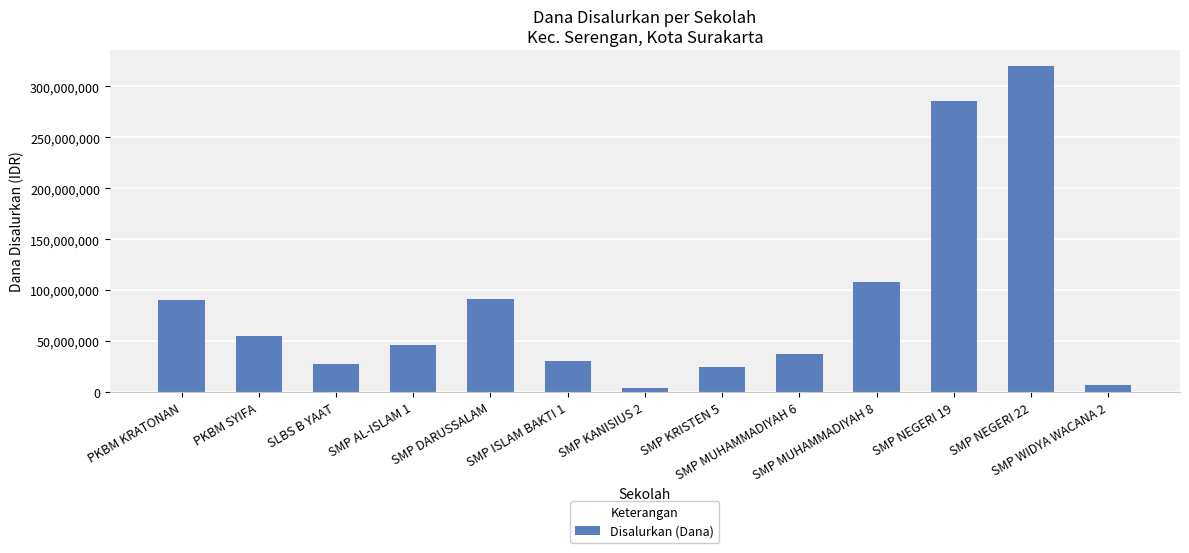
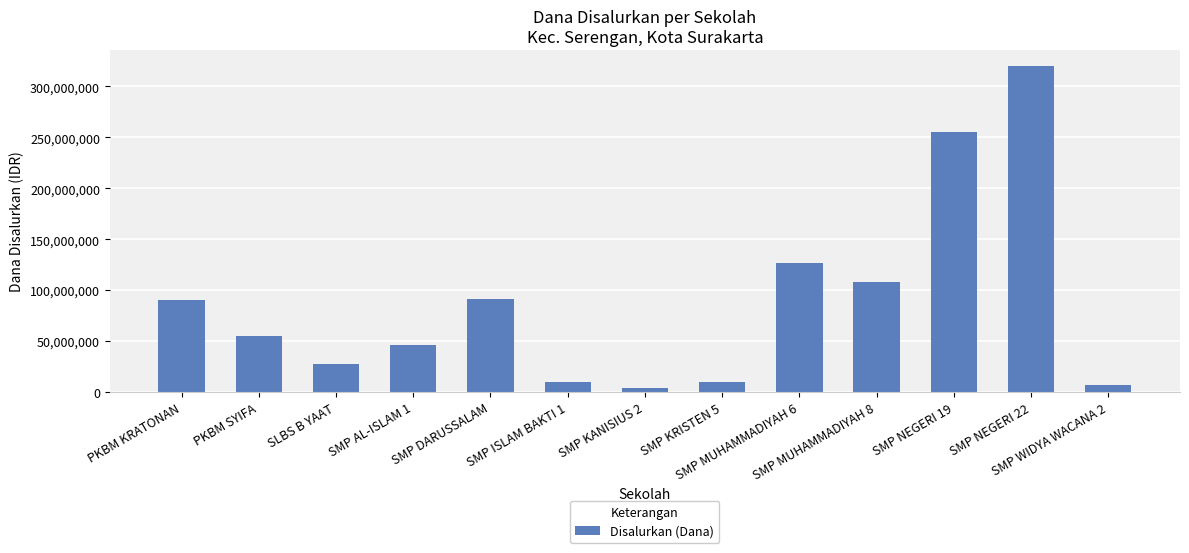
SMP ISLAM BAKTI 1: 31,000,000 -> 10,000,000
SMP KRISTEN 5: 24,000,000 -> 10,000,000
SMP MUHAMMADIYAH 6: 37,000,000 -> 126,000,000
SMP NEGERI 19: 286,000,000 -> 255,000,000
